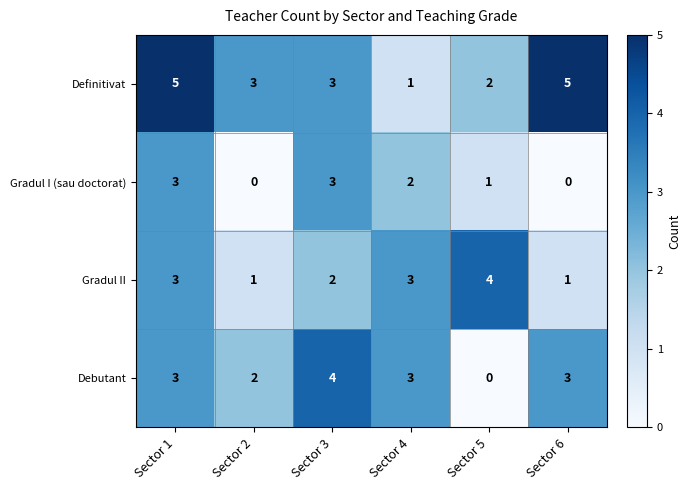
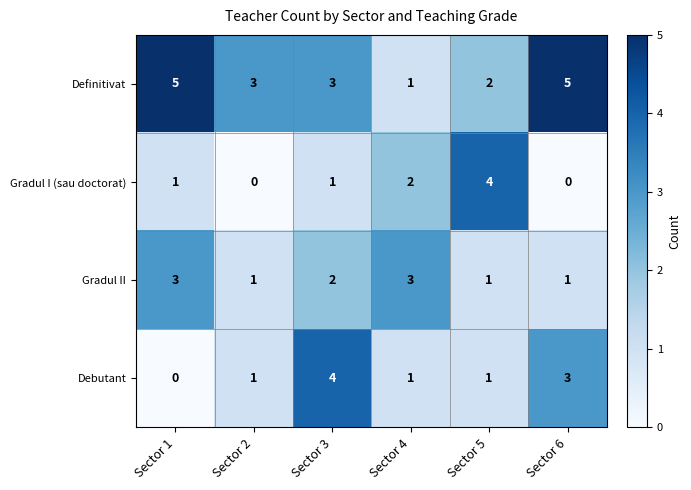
Gradul I (sau doctorat), Sector 1: 3 -> 1
Gradul I (sau doctorat), Sector 3: 3 -> 1
Gradul I (sau doctorat), Sector 5: 1 -> 4
Gradul II, Sector 5: 4 -> 1
Debutant, Sector 1: 3 -> 0
Debutant, Sector 2: 2 -> 1
Debutant, Sector 4: 3 -> 1
Debutant, Sector 5: 0 -> 1
